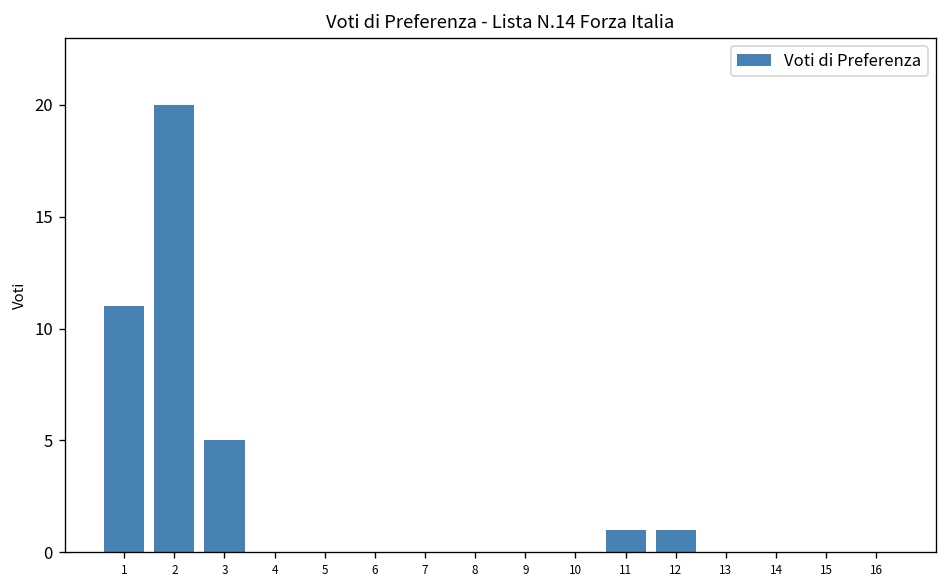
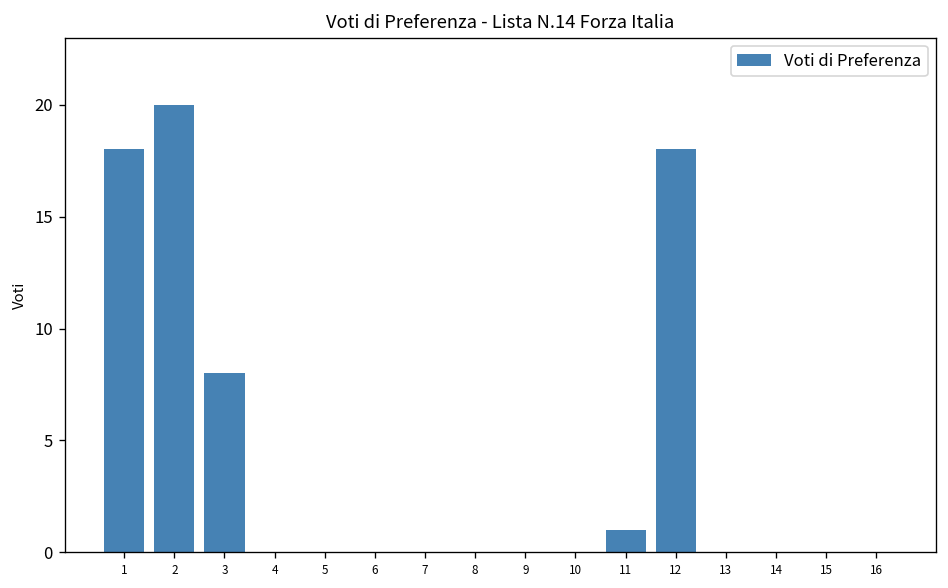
1: 11 -> 18
3: 5 -> 8
12: 1 -> 18
